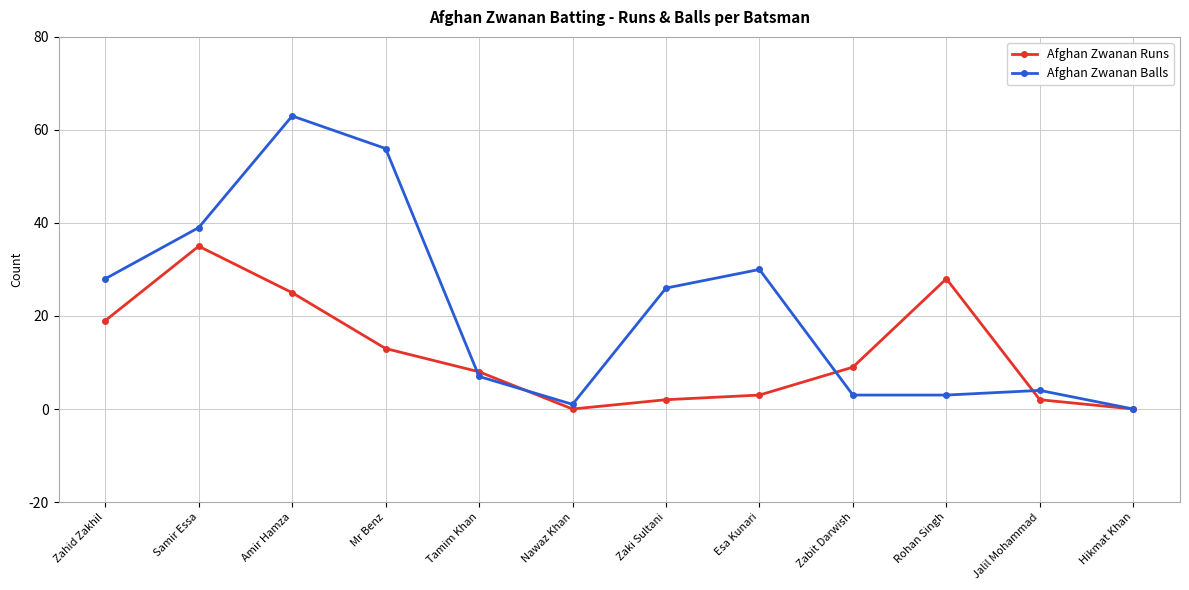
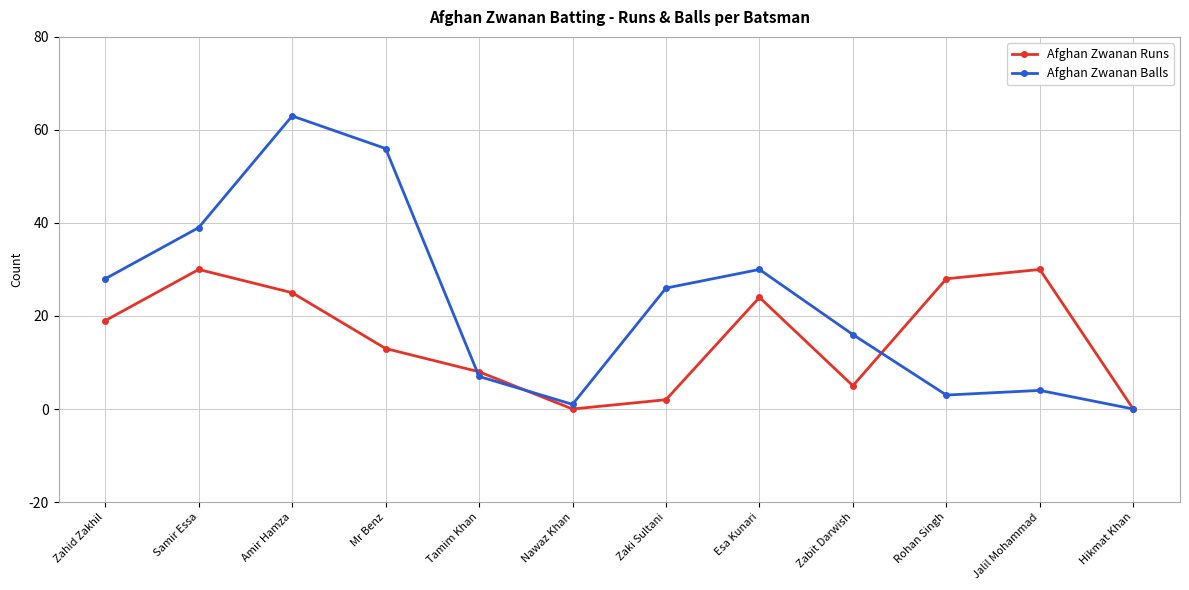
Afghan Zwanan Runs, Samir Essa: 35 -> 30
Afghan Zwanan Runs, Esa Kunari: 3 -> 24
Afghan Zwanan Runs, Zabit Darwish: 9 -> 5
Afghan Zwanan Balls, Zabit Darwish: 3 -> 16
Afghan Zwanan Runs, Jalil Mohammad: 2 -> 30
